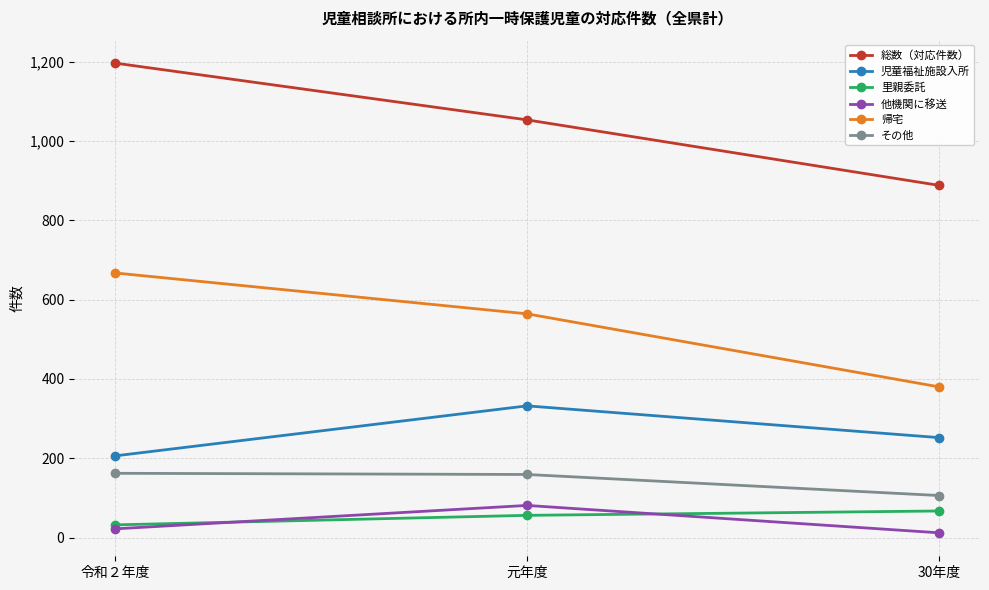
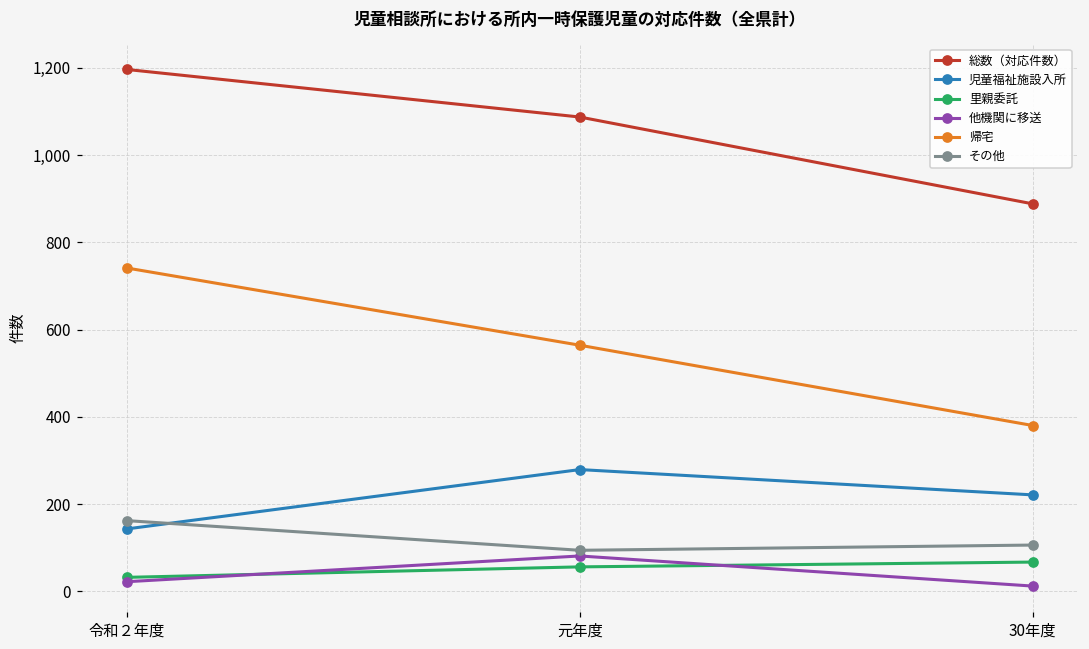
児童福祉施設入所, 令和２年度: 210 -> 140
帰宅, 令和２年度: 670 -> 740
総数（対応件数）, 元年度: 1,050 -> 1,090
児童福祉施設入所, 元年度: 330 -> 280
その他, 元年度: 160 -> 90
児童福祉施設入所, 30年度: 250 -> 220
